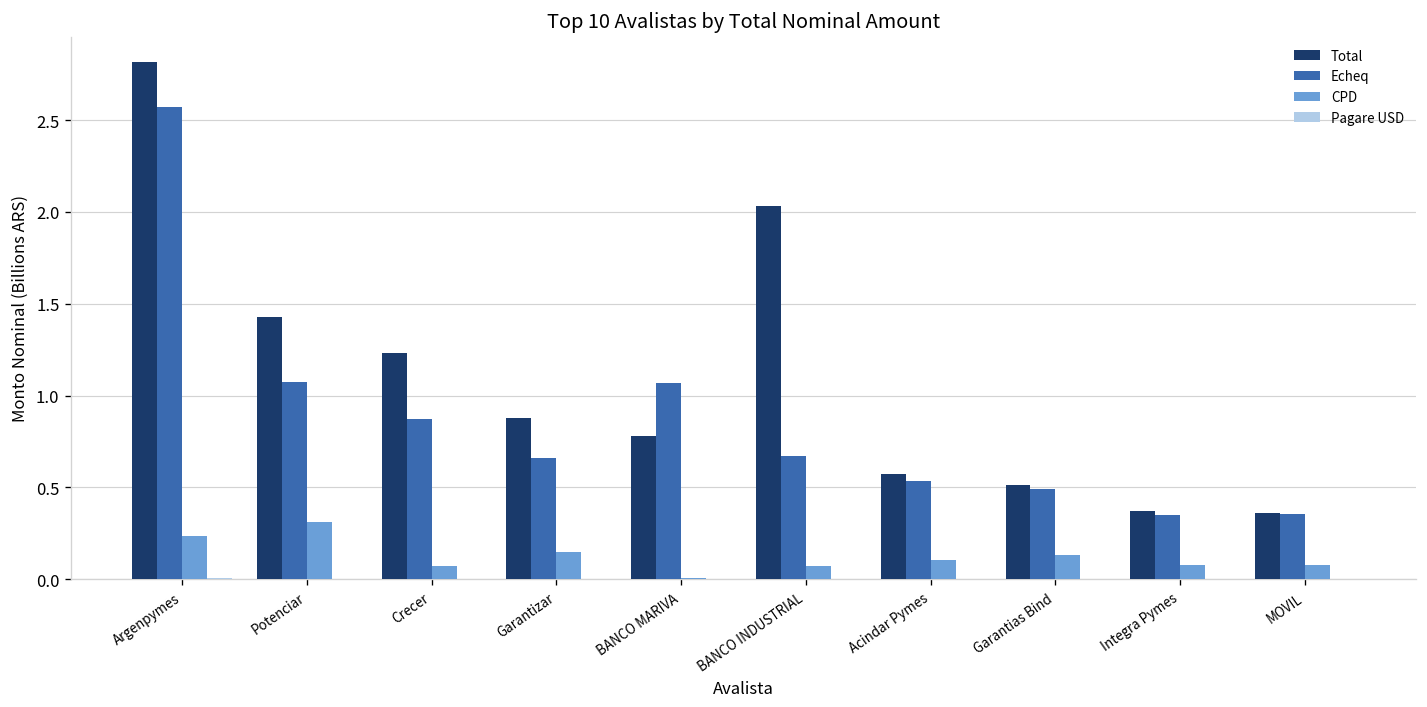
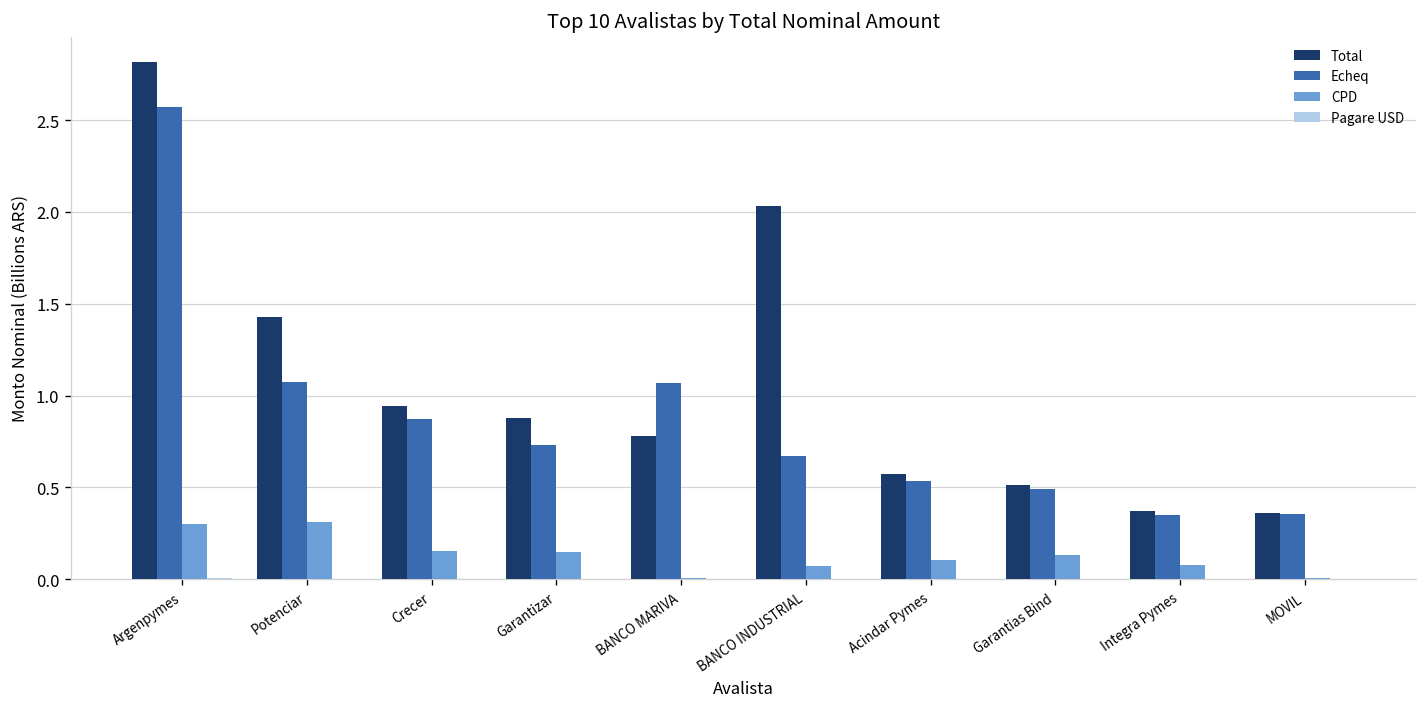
CPD, Argenpymes: 0.24 -> 0.30
Total, Crecer: 1.23 -> 0.95
CPD, Crecer: 0.07 -> 0.15
Echeq, Garantizar: 0.66 -> 0.73
CPD, MOVIL: 0.08 -> 0.01
